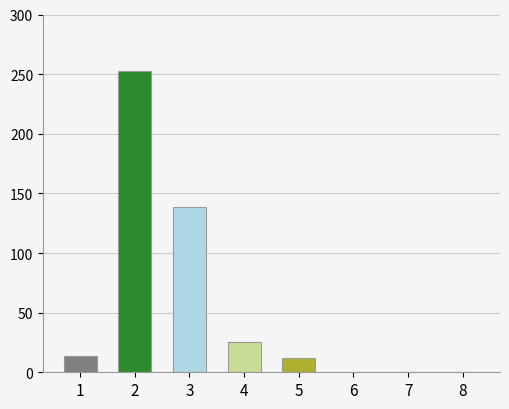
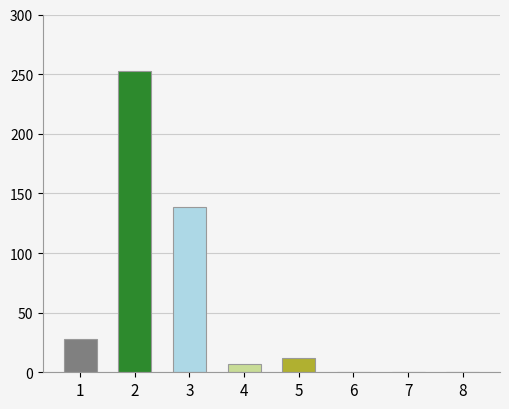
1: 14 -> 28
4: 25 -> 7
